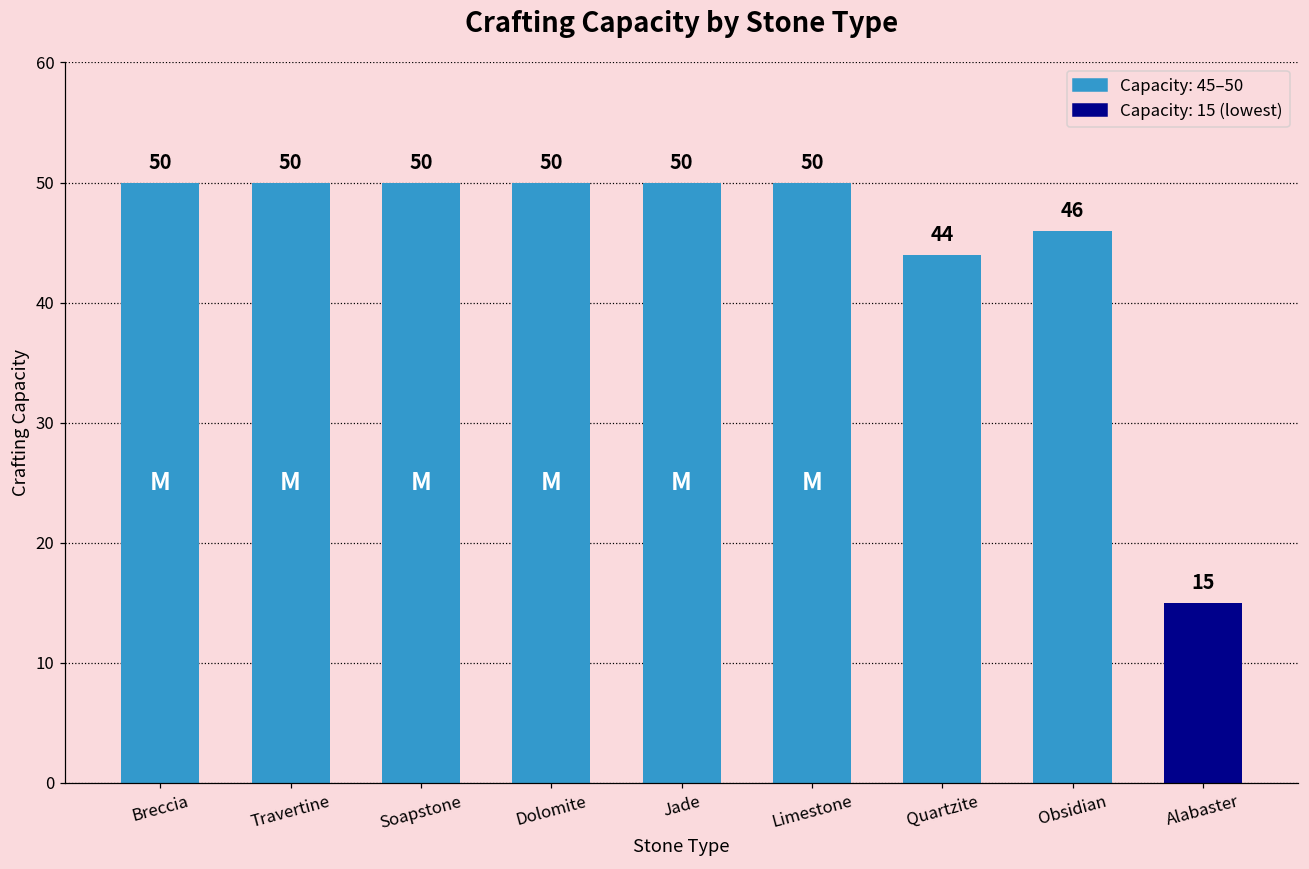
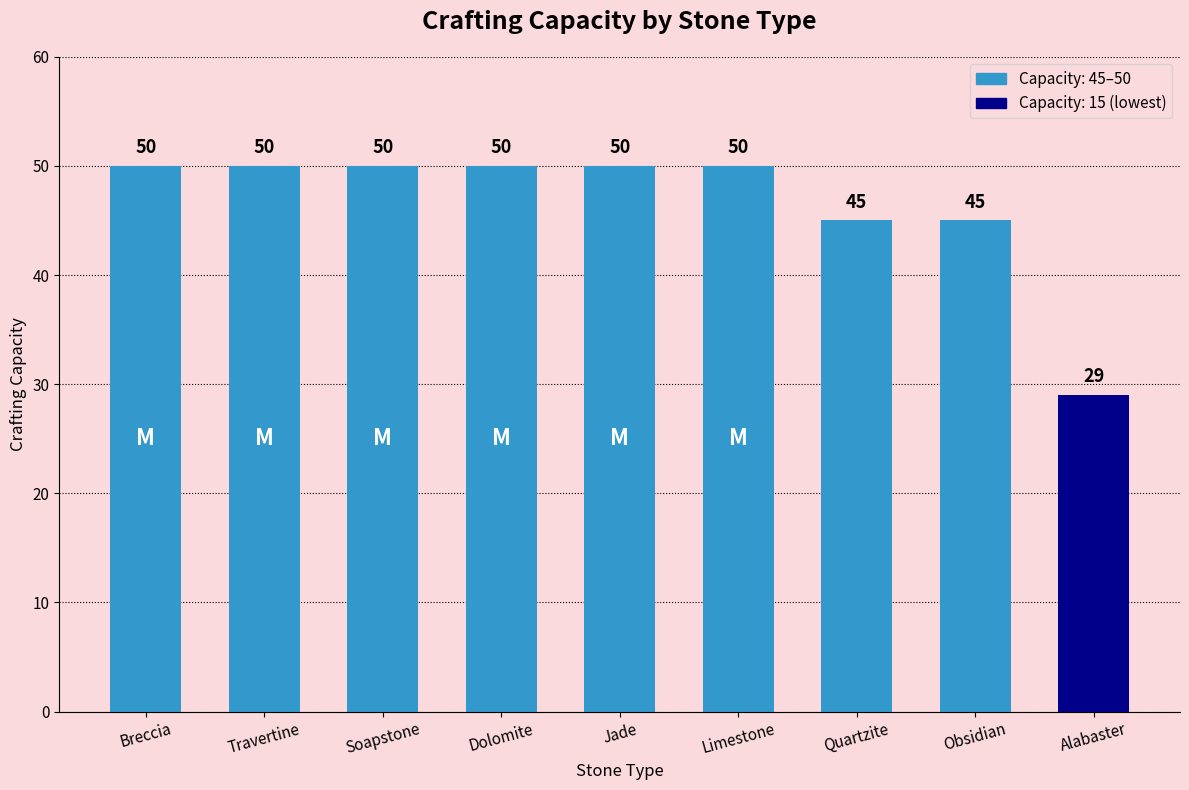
Quartzite: 44 -> 45
Obsidian: 46 -> 45
Alabaster: 15 -> 29
